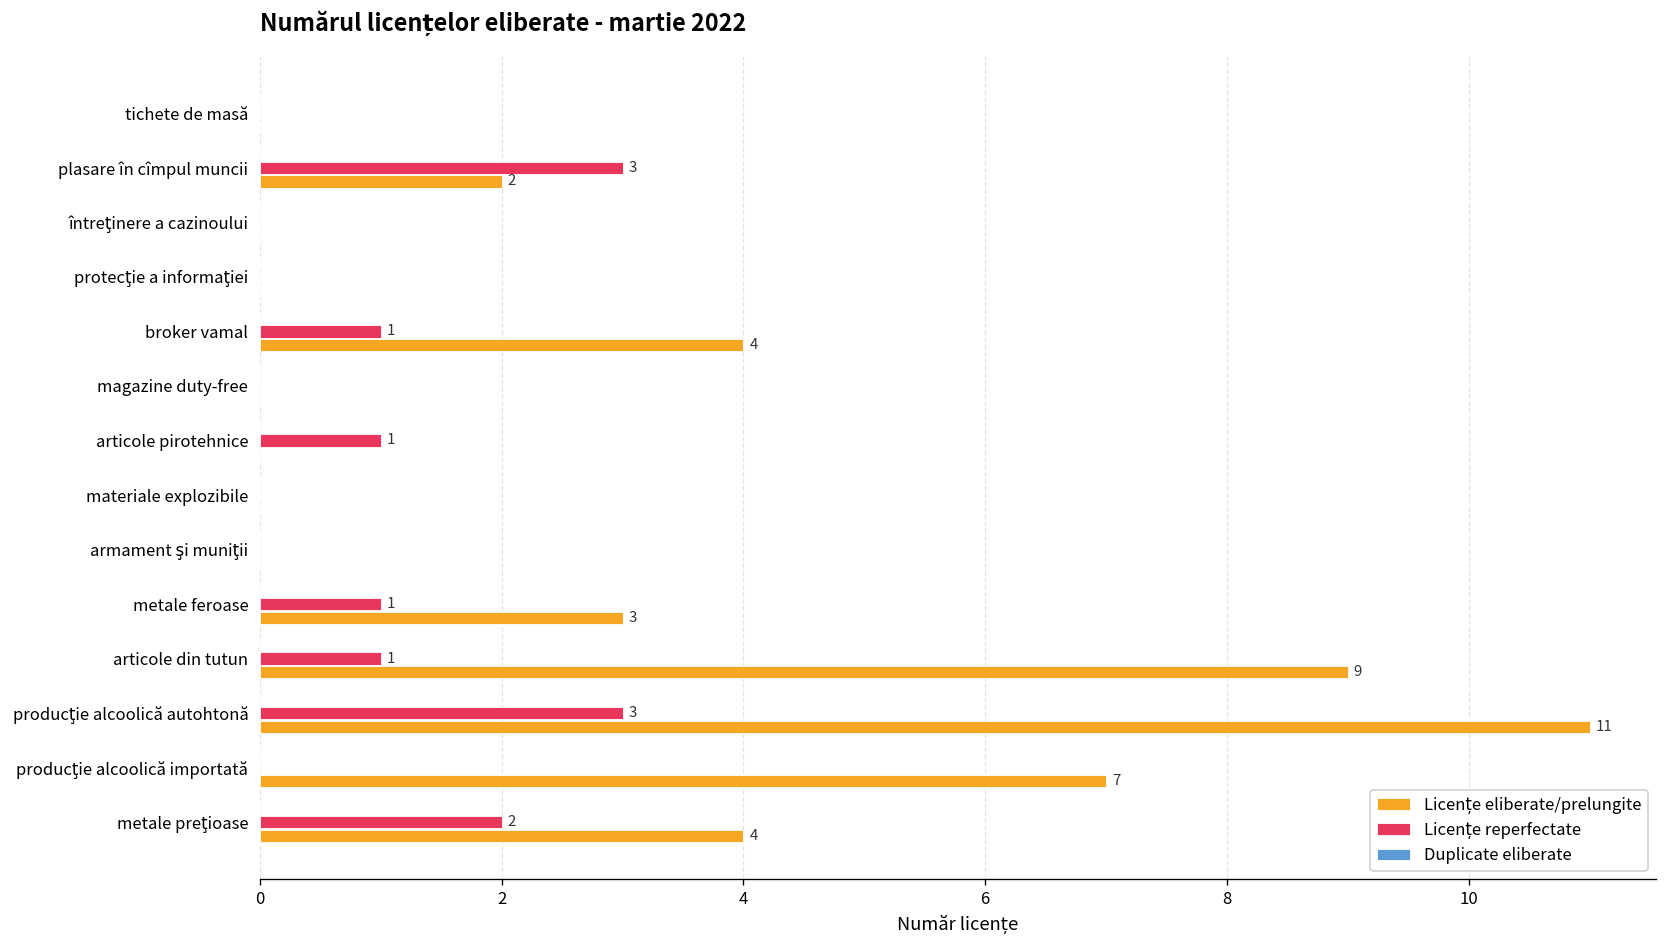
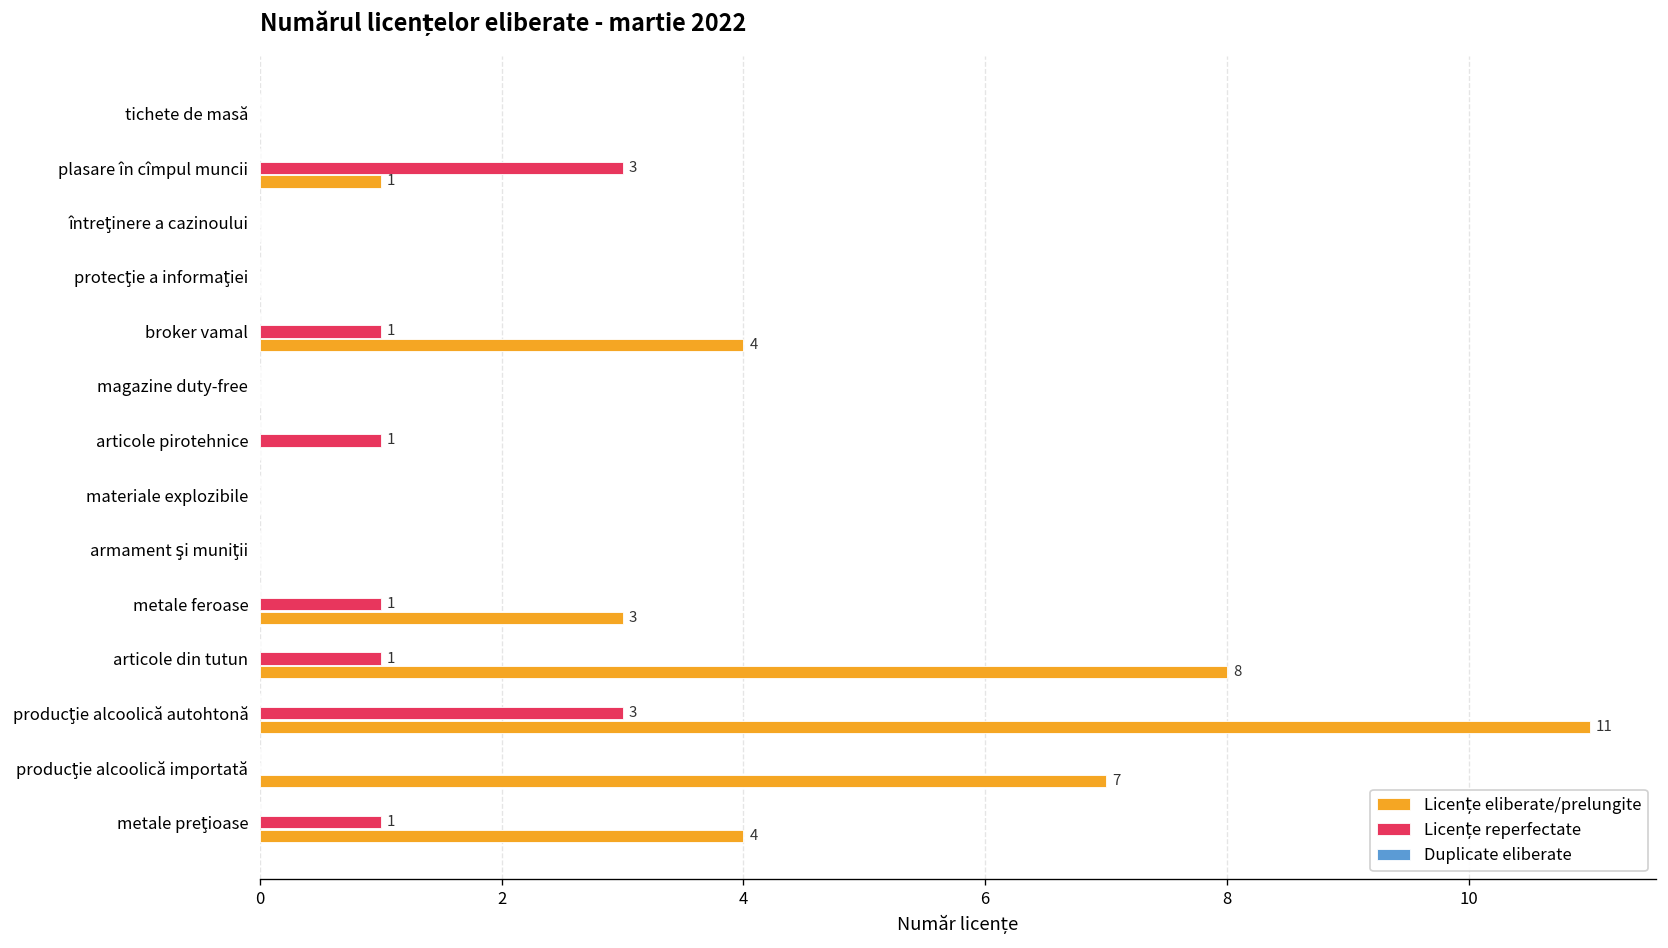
Licențe eliberate/prelungite, plasare în cîmpul muncii: 2 -> 1
Licențe eliberate/prelungite, articole din tutun: 9 -> 8
Licențe reperfectate, metale preţioase: 2 -> 1
